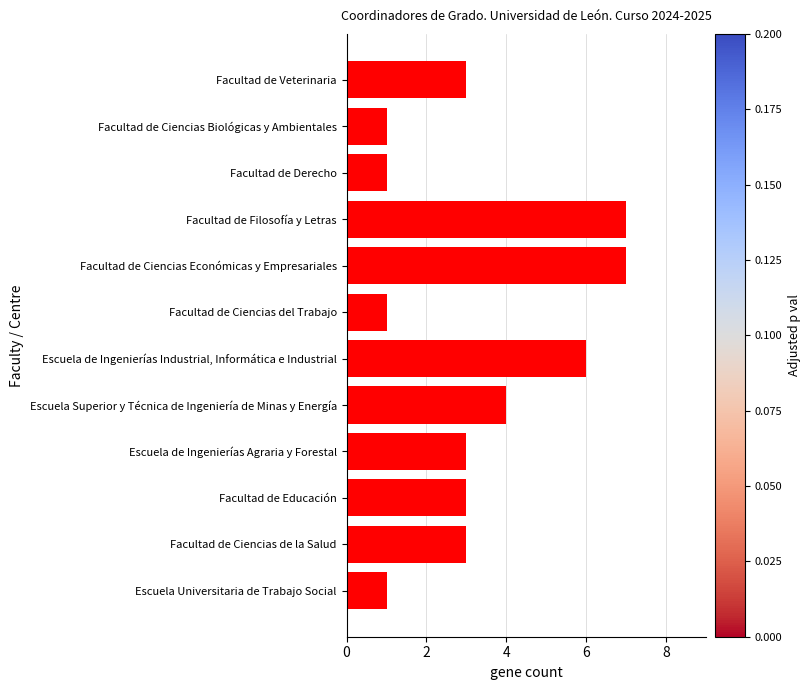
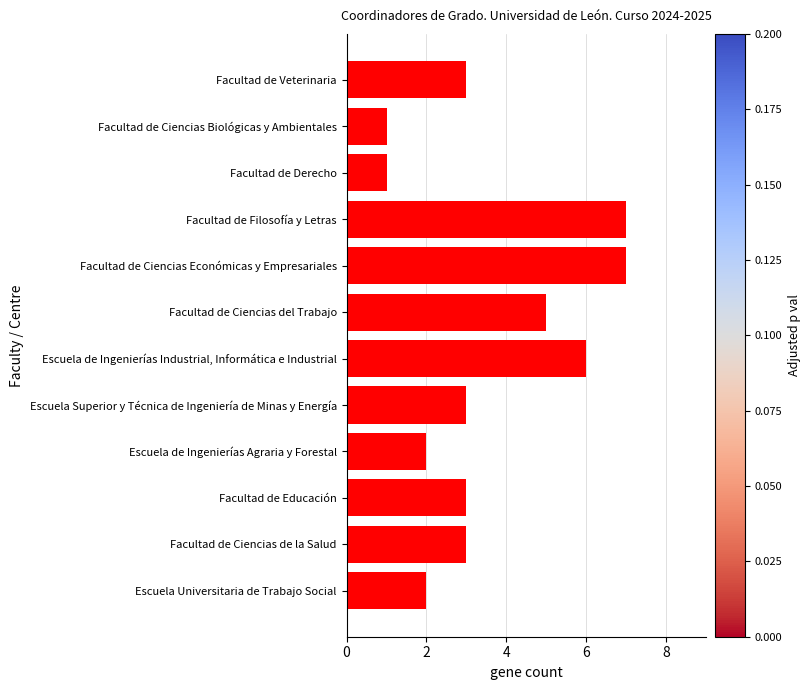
Facultad de Ciencias del Trabajo: 1 -> 5
Escuela Superior y Técnica de Ingeniería de Minas y Energía: 4 -> 3
Escuela de Ingenierías Agraria y Forestal: 3 -> 2
Escuela Universitaria de Trabajo Social: 1 -> 2
